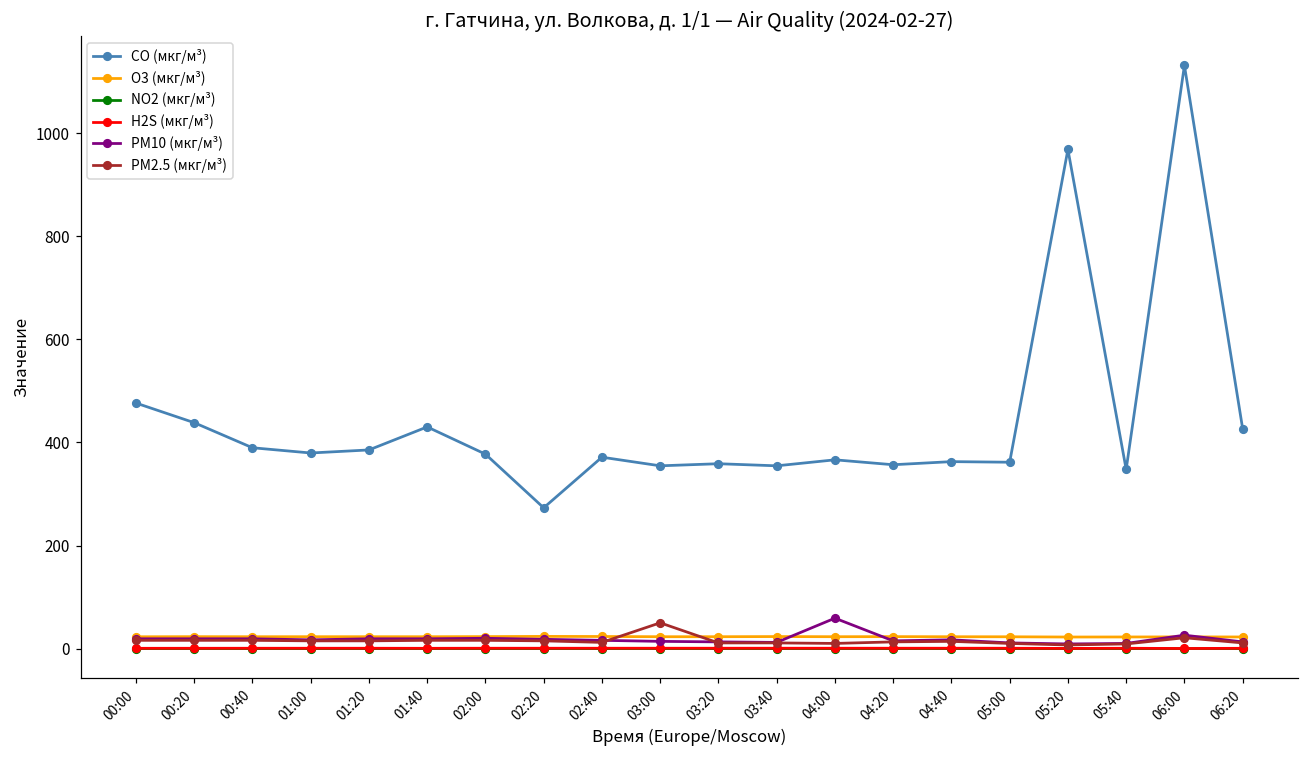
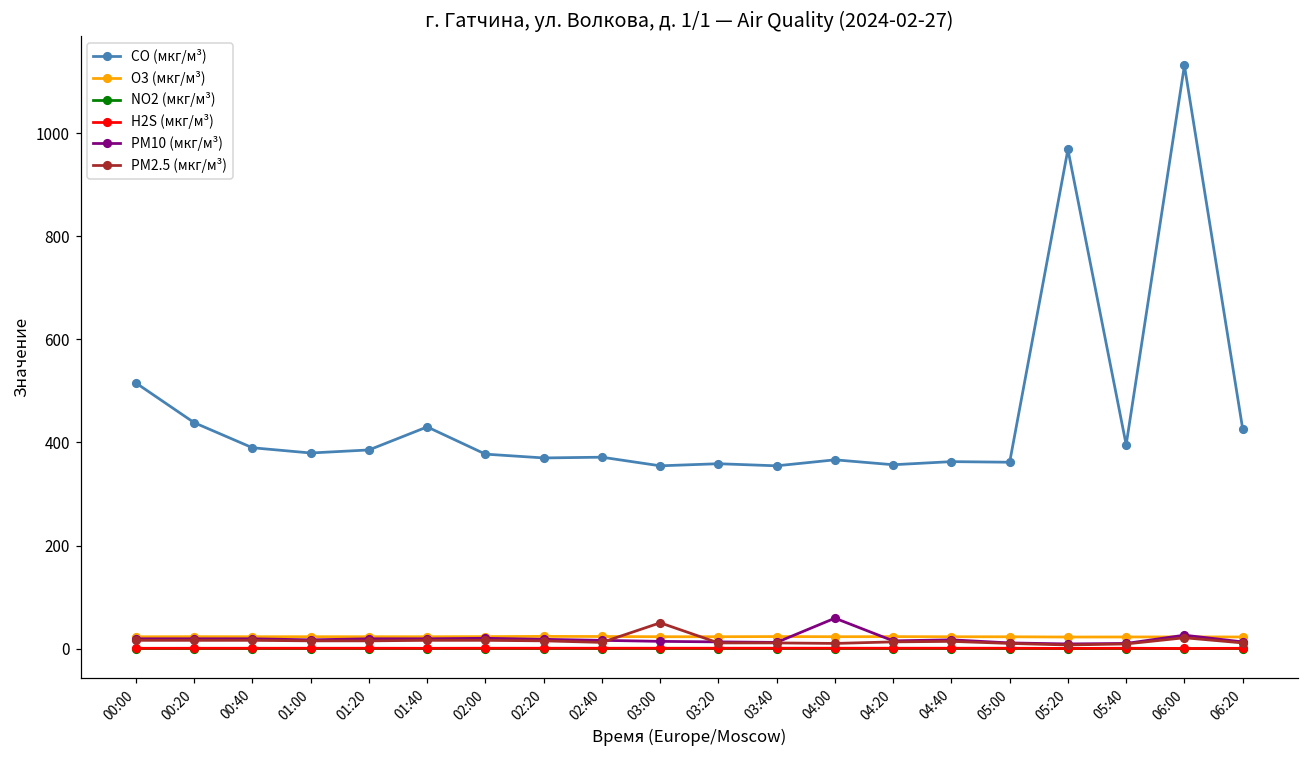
CO (мкг/м³), 00:00: 480 -> 520
CO (мкг/м³), 02:20: 270 -> 370
CO (мкг/м³), 05:40: 350 -> 400
